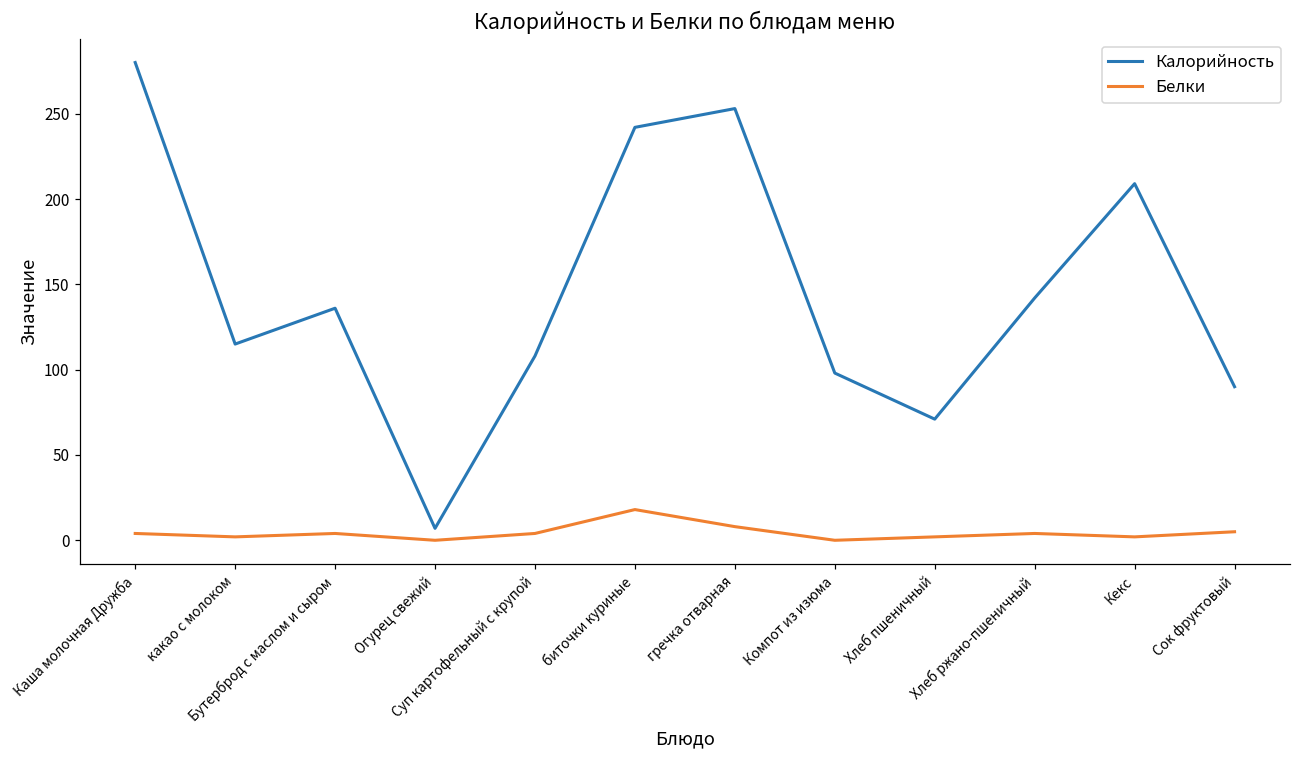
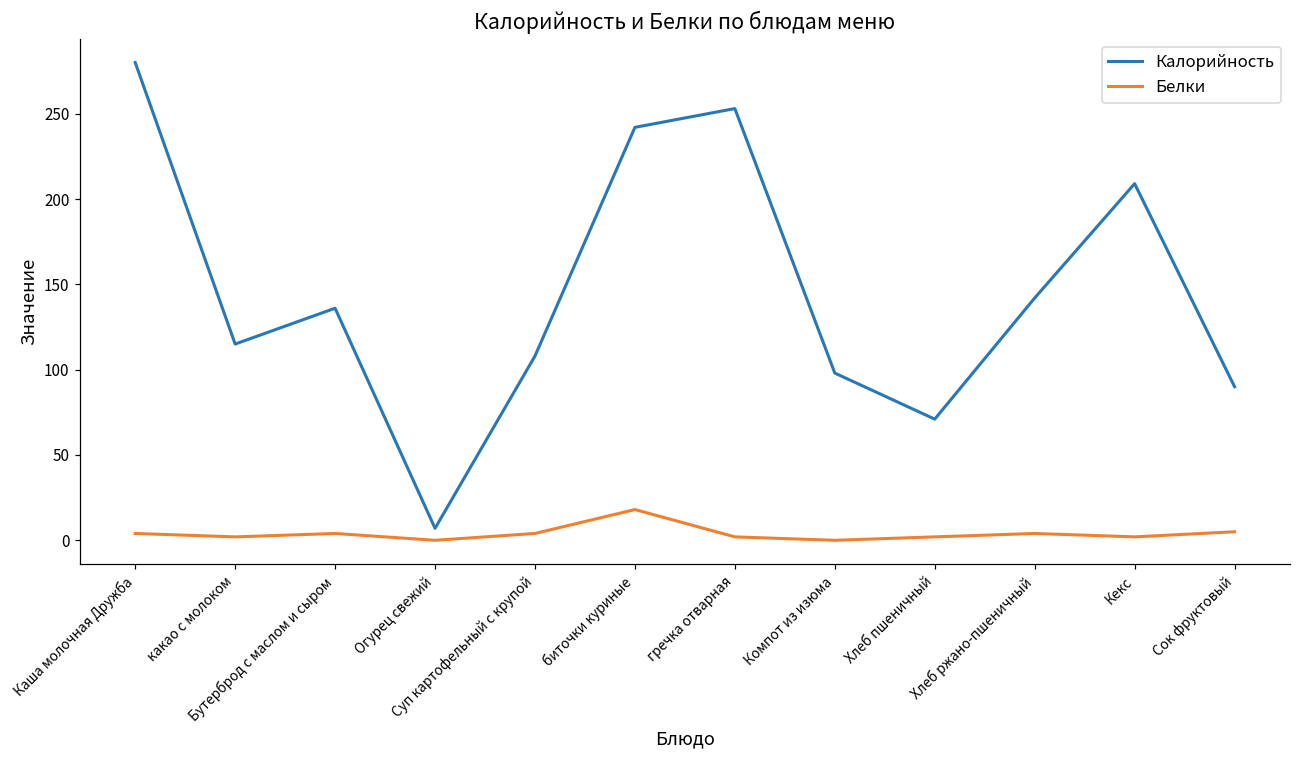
Белки, гречка отварная: 8 -> 2
